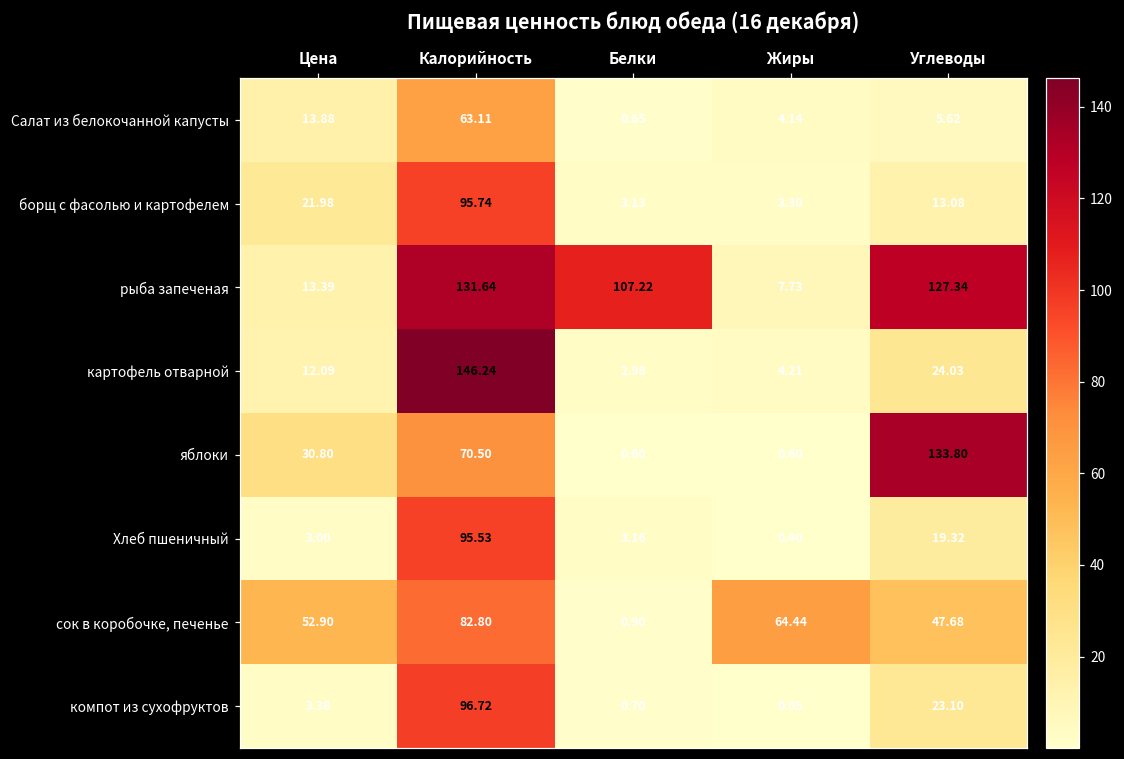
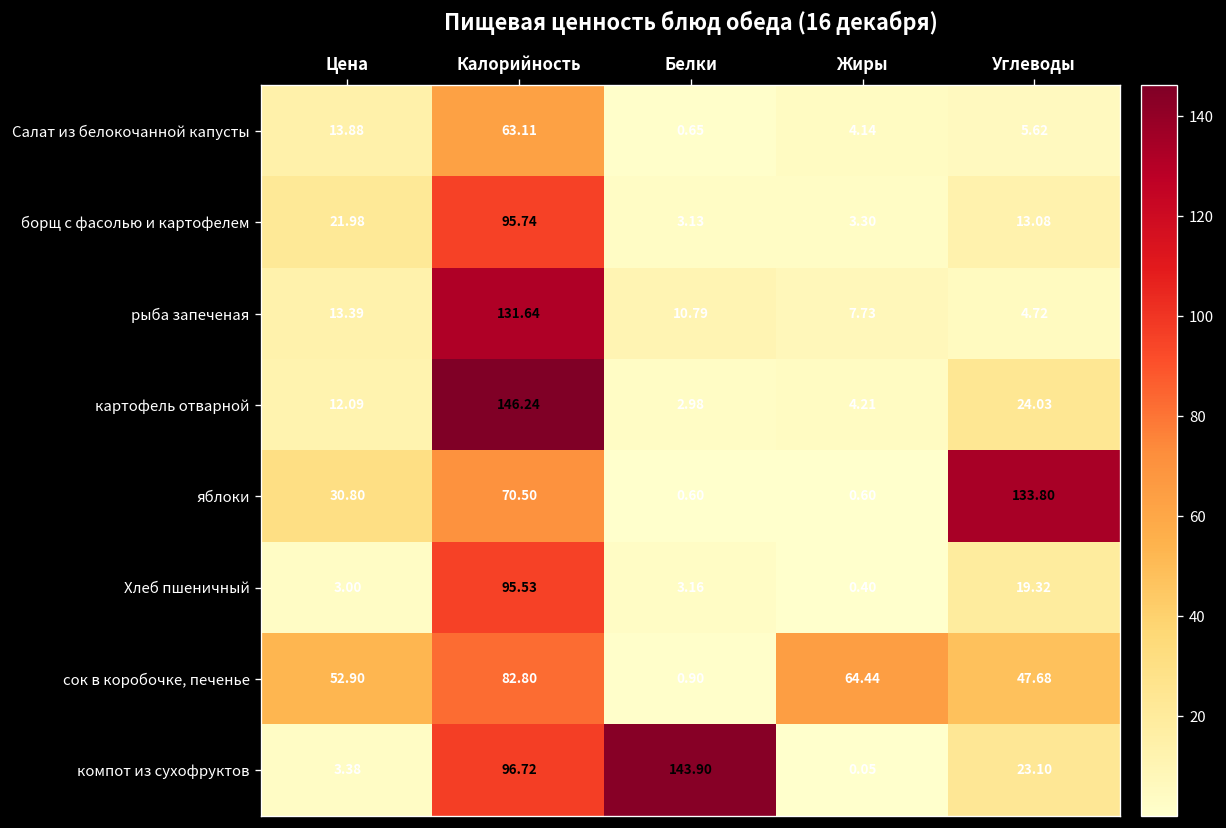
рыба запеченая, Белки: 107.22 -> 10.79
рыба запеченая, Углеводы: 127.34 -> 4.72
компот из сухофруктов, Белки: 0.70 -> 143.90
